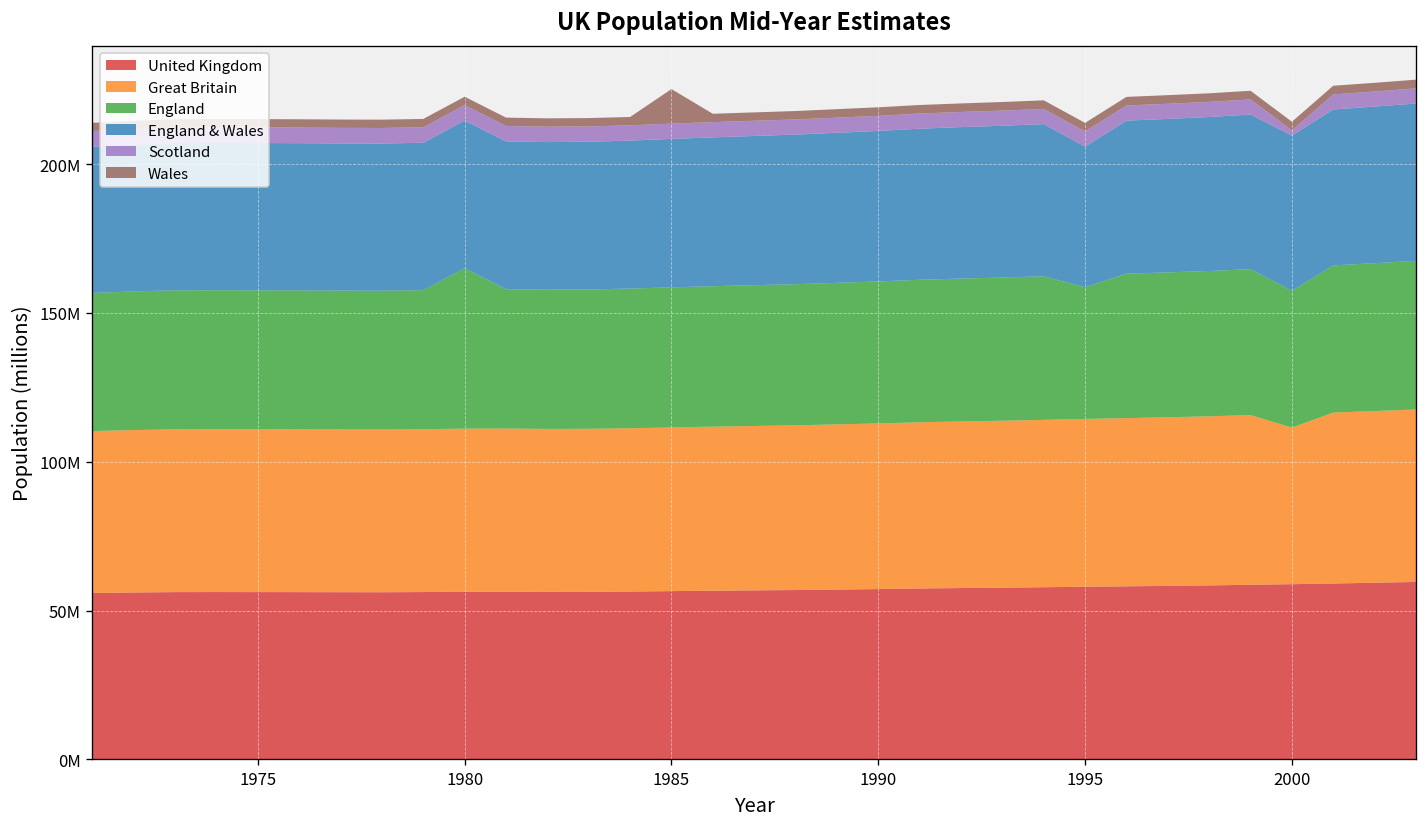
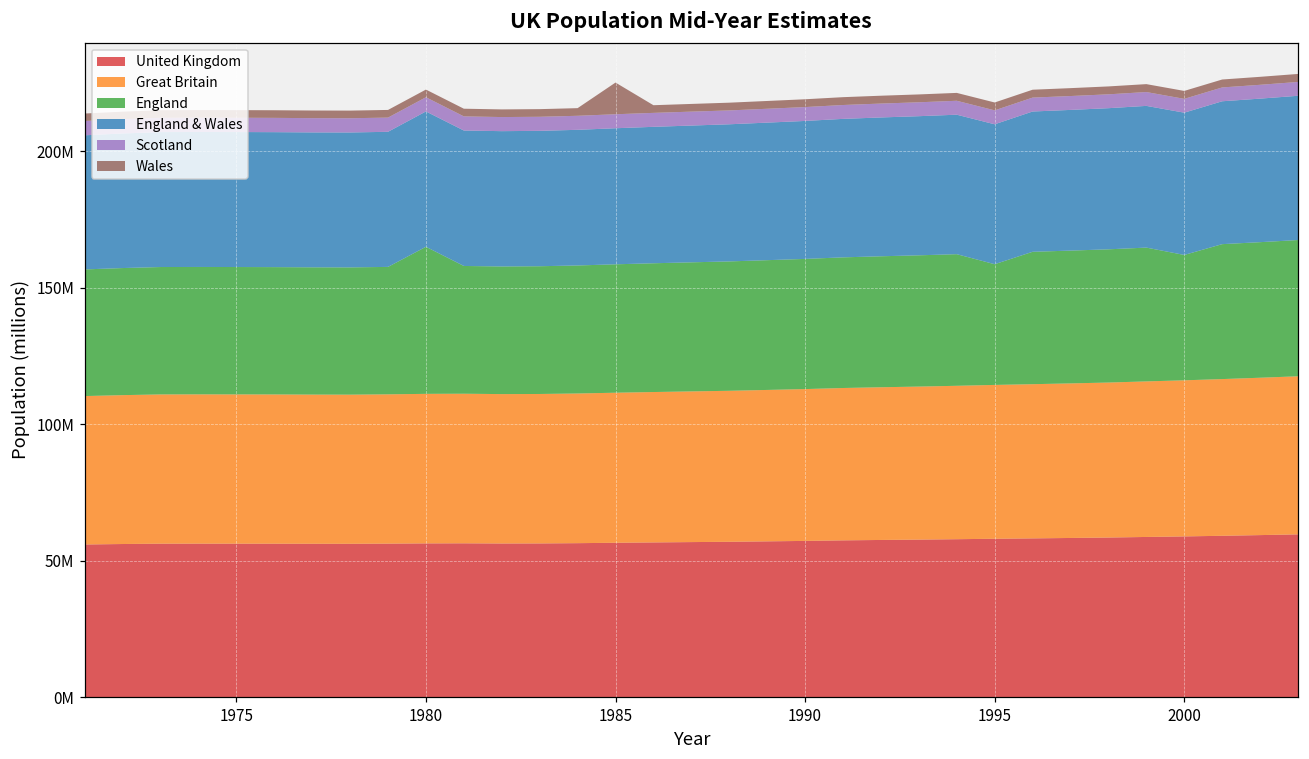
England & Wales, 1995: 47000000 -> 51000000
Great Britain, 2000: 53000000 -> 57000000
Scotland, 2000: 2000000 -> 5000000
